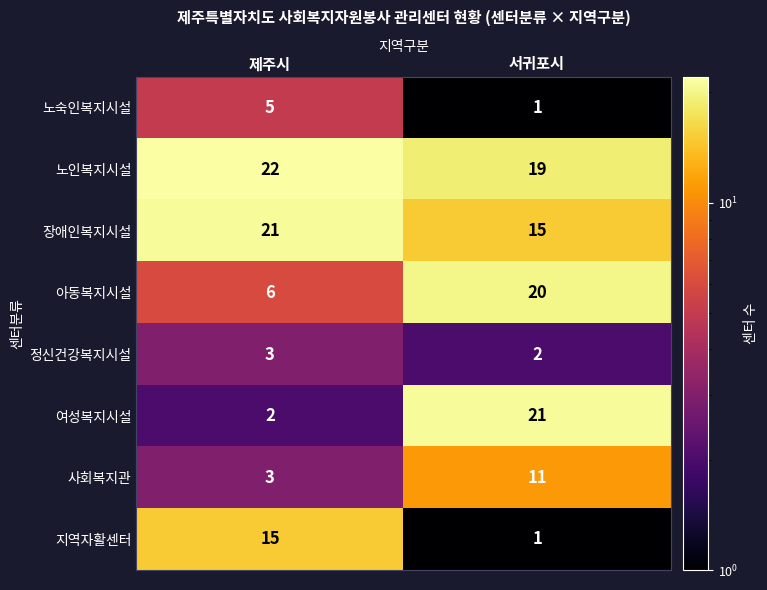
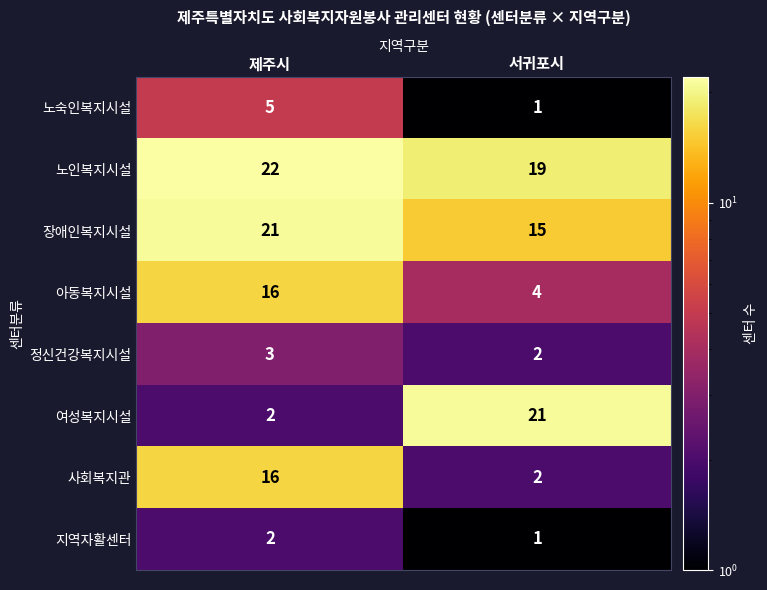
아동복지시설, 제주시: 6 -> 16
아동복지시설, 서귀포시: 20 -> 4
사회복지관, 제주시: 3 -> 16
사회복지관, 서귀포시: 11 -> 2
지역자활센터, 제주시: 15 -> 2
